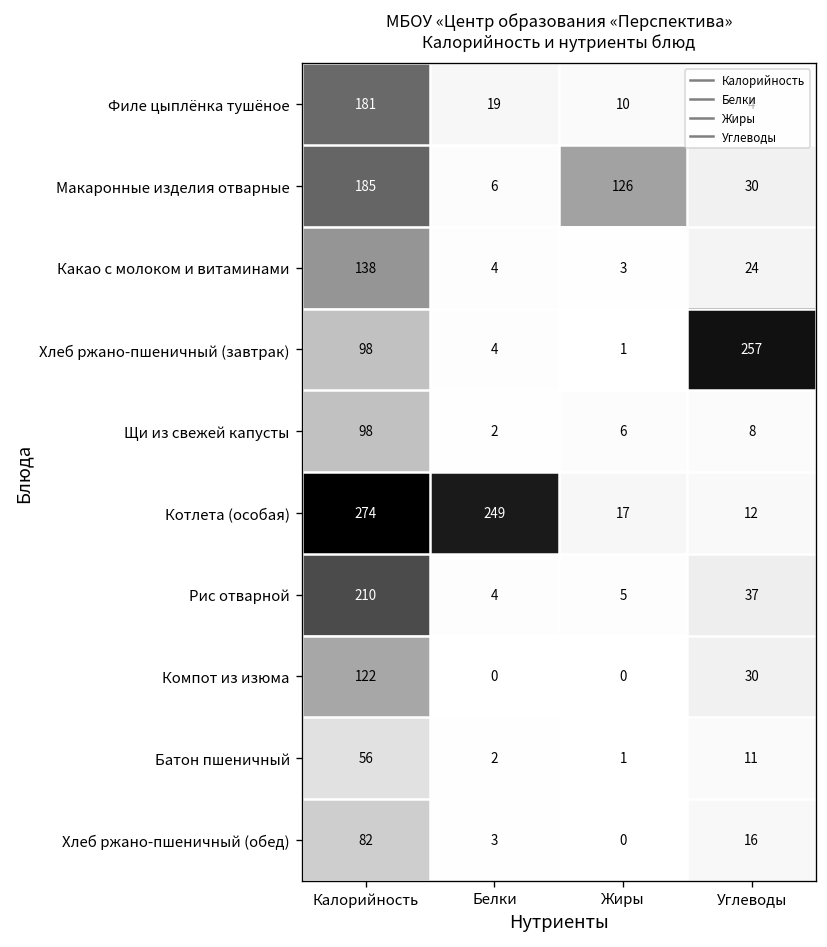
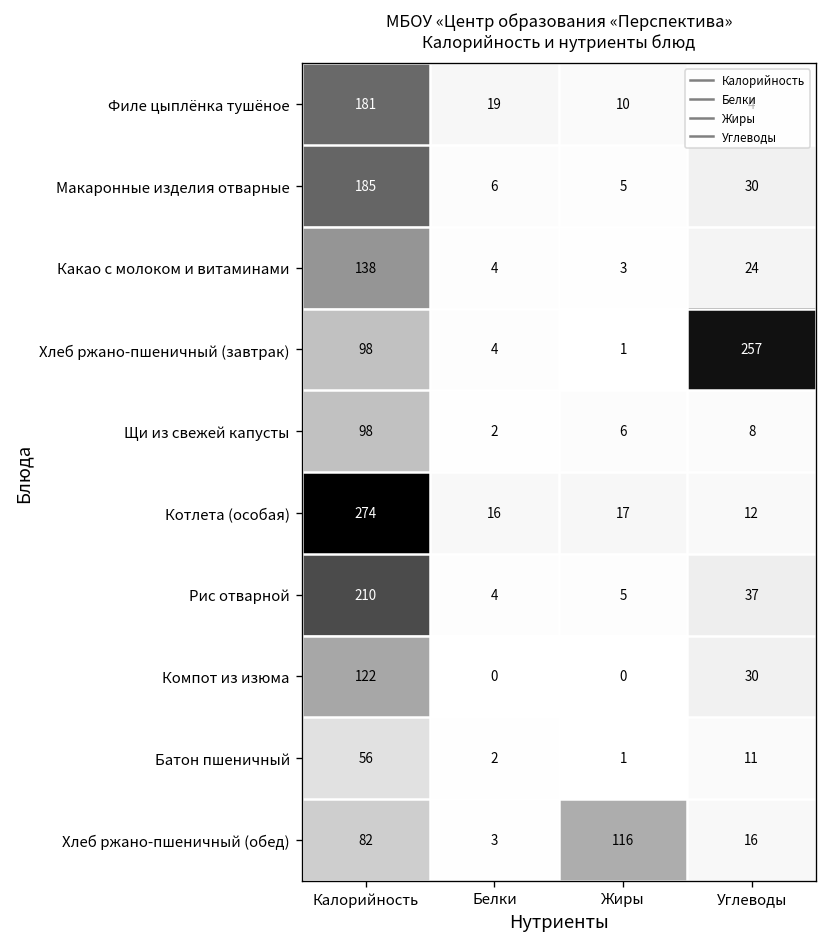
Макаронные изделия отварные, Жиры: 126 -> 5
Котлета (особая), Белки: 249 -> 16
Хлеб ржано-пшеничный (обед), Жиры: 0 -> 116
